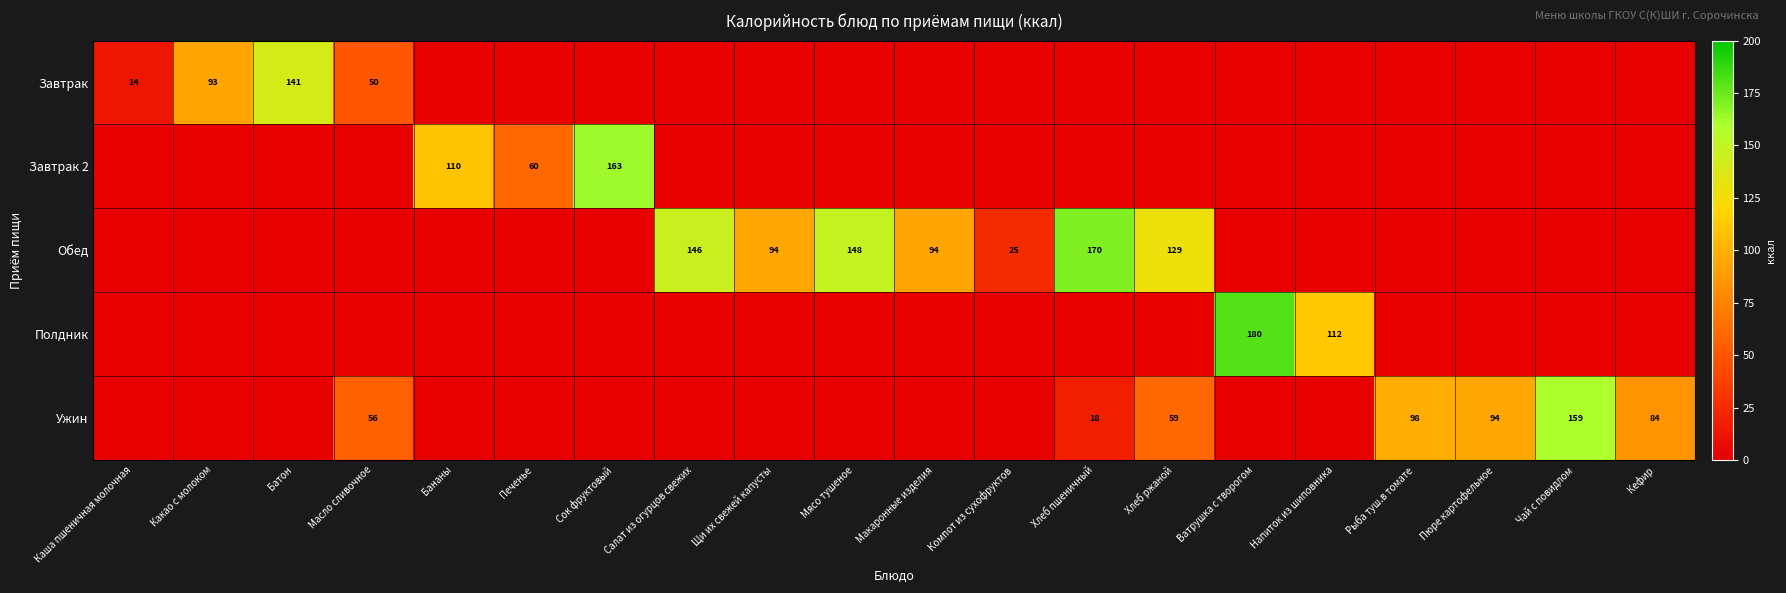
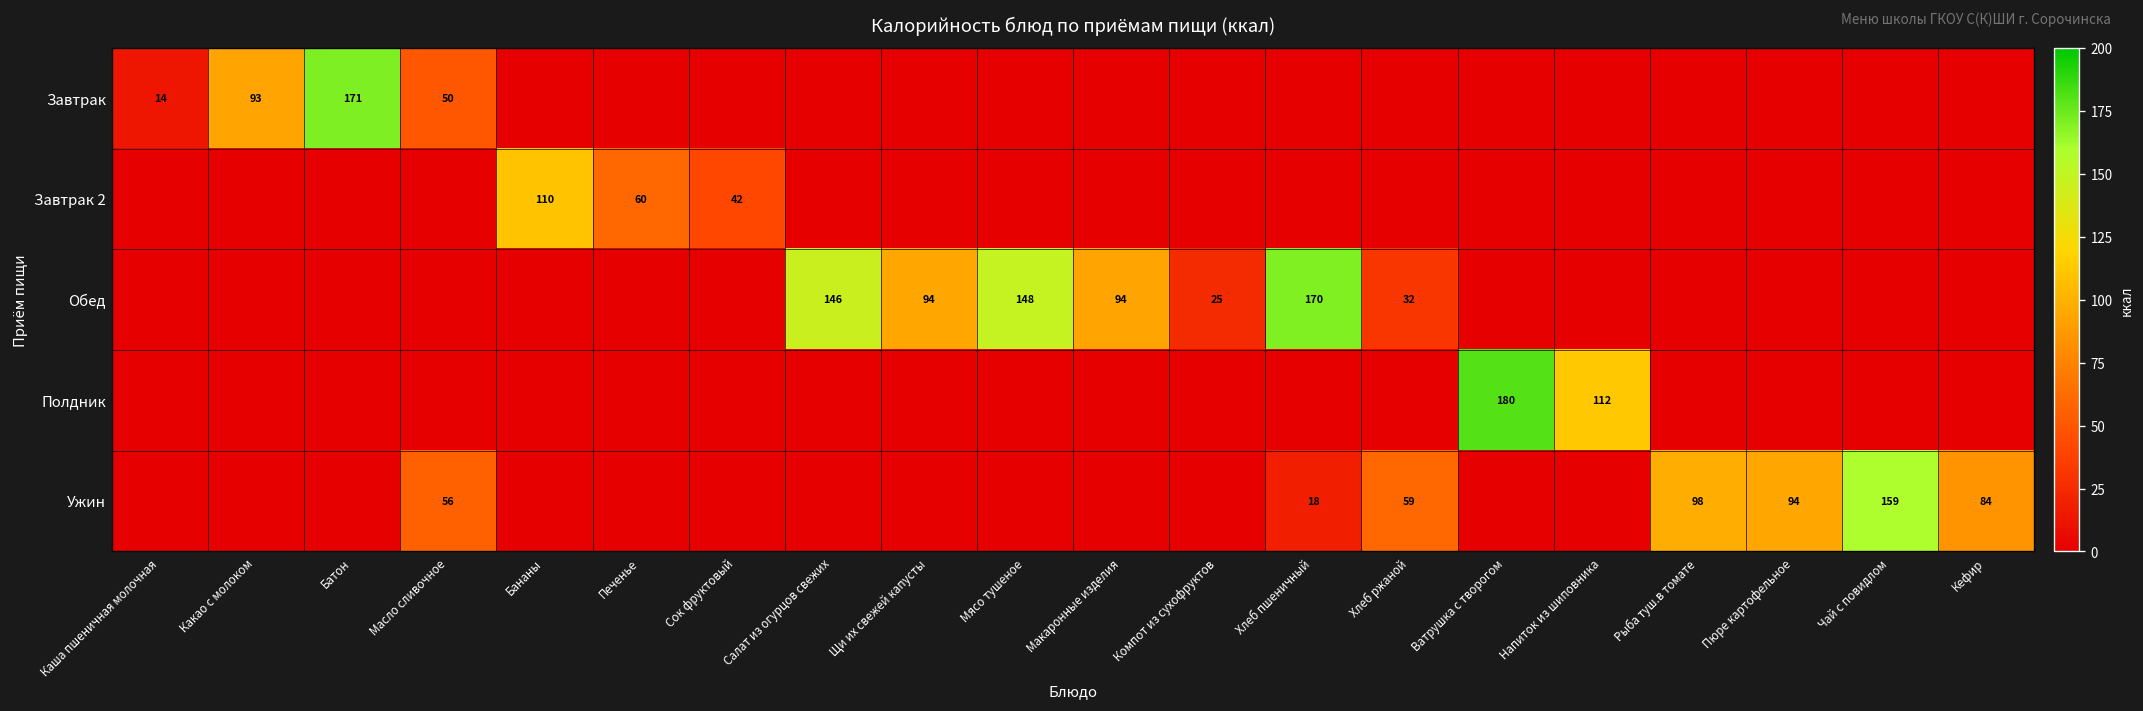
Завтрак, Батон: 141 -> 171
Завтрак 2, Сок фруктовый: 163 -> 42
Обед, Хлеб ржаной: 129 -> 32
